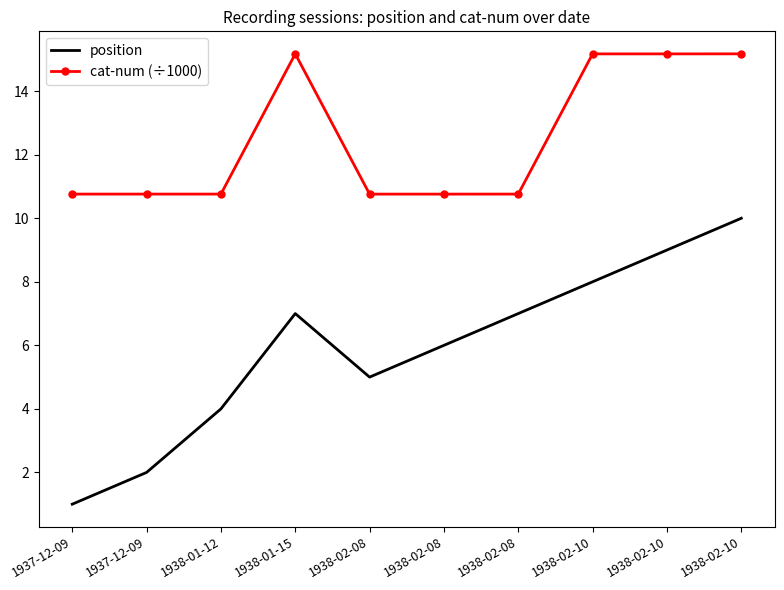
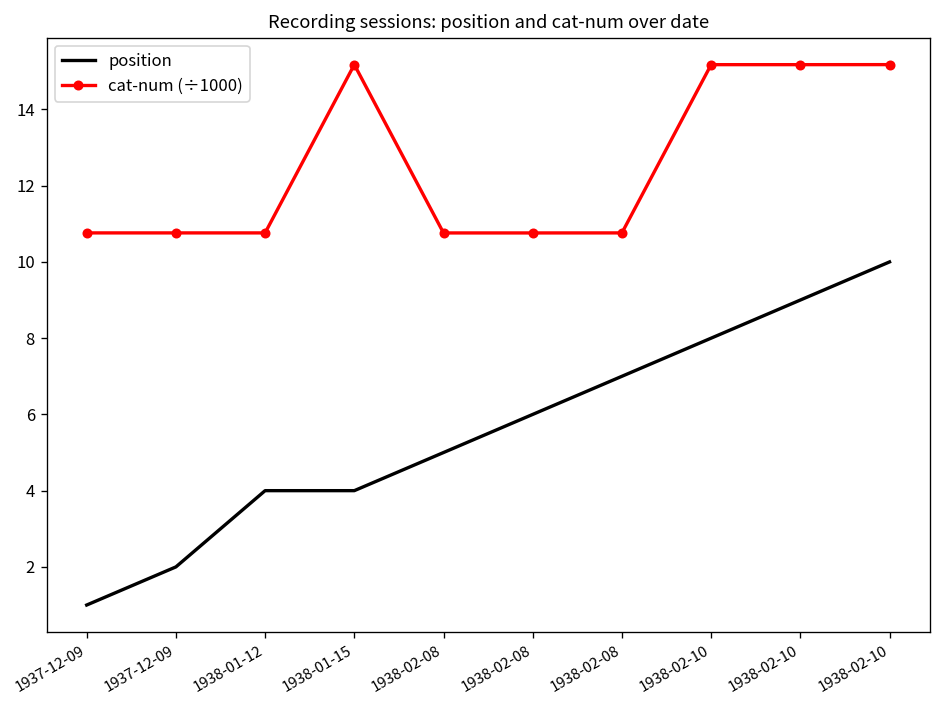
position, 1938-01-15: 7 -> 4
